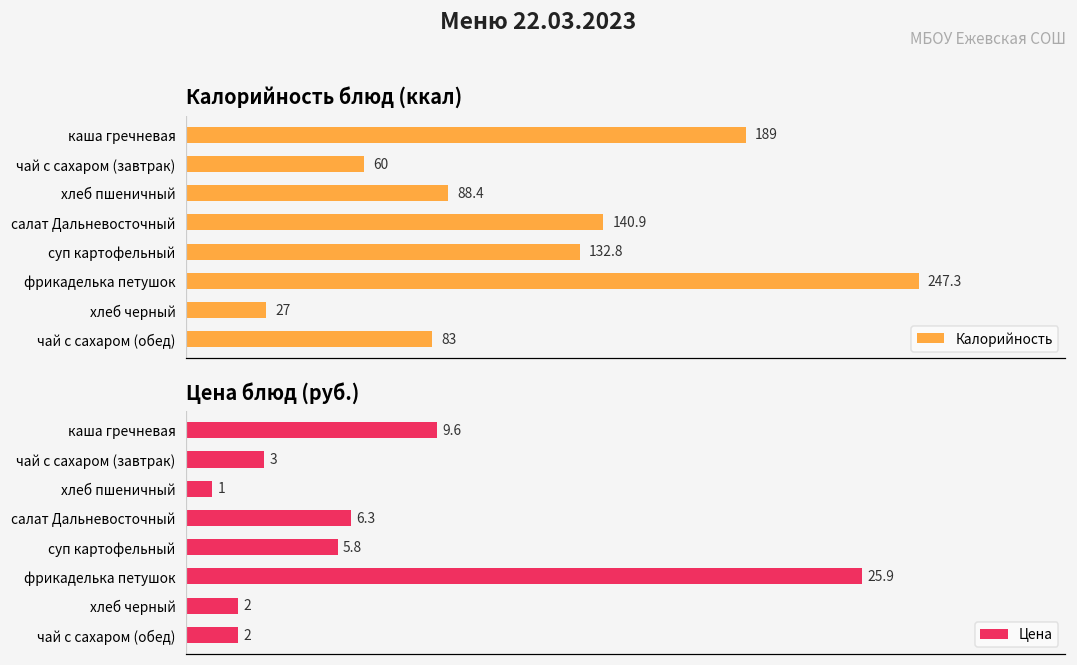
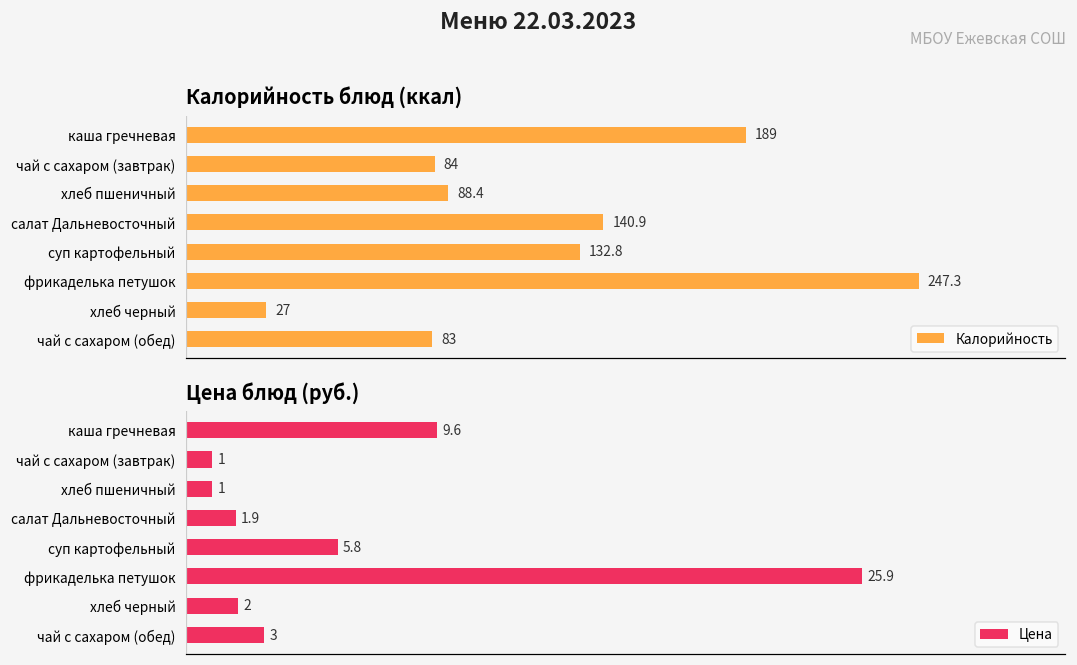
Калорийность блюд (ккал), чай с сахаром (завтрак): 60 -> 84
Цена блюд (руб.), чай с сахаром (завтрак): 3 -> 1
Цена блюд (руб.), салат Дальневосточный: 6.3 -> 1.9
Цена блюд (руб.), чай с сахаром (обед): 2 -> 3
